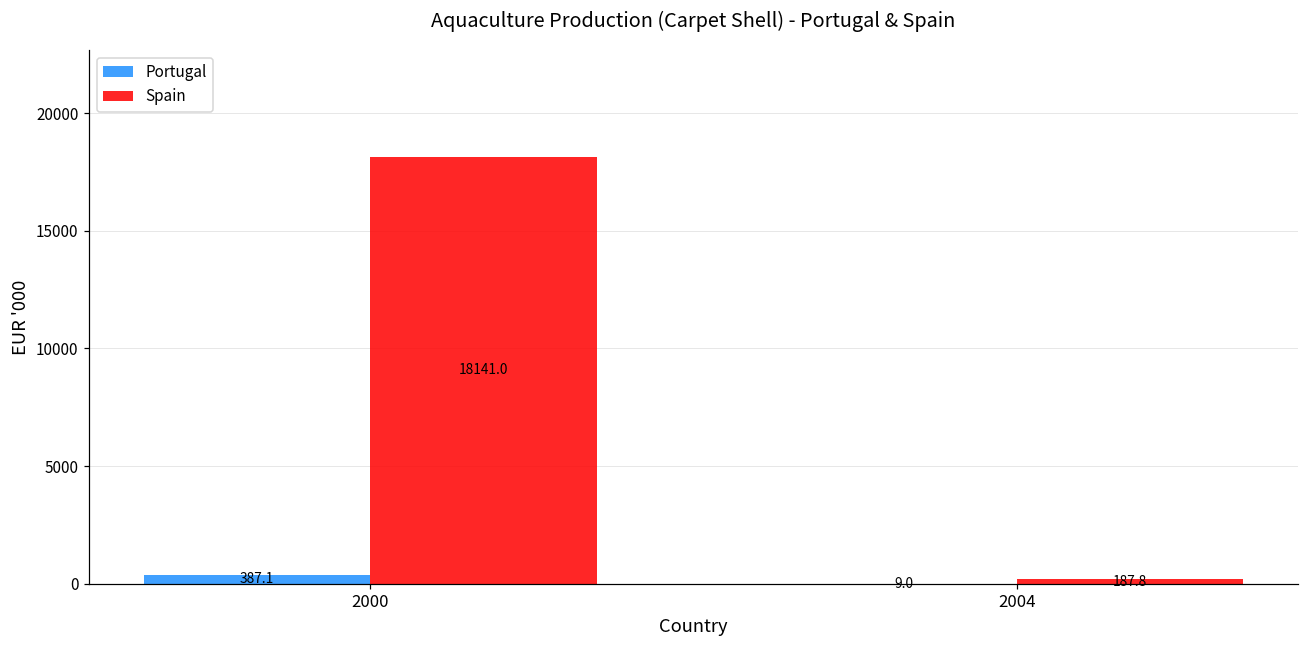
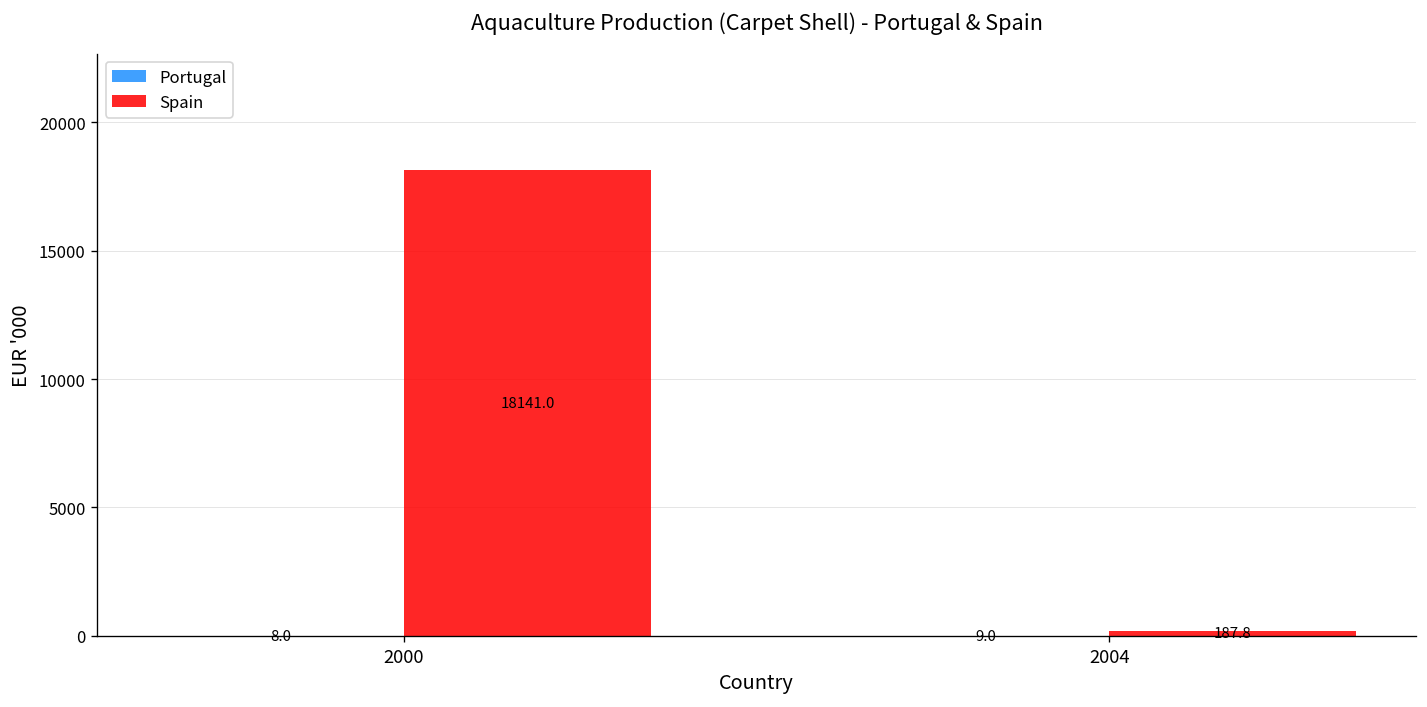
Portugal, 2000: 387.1 -> 8.0
